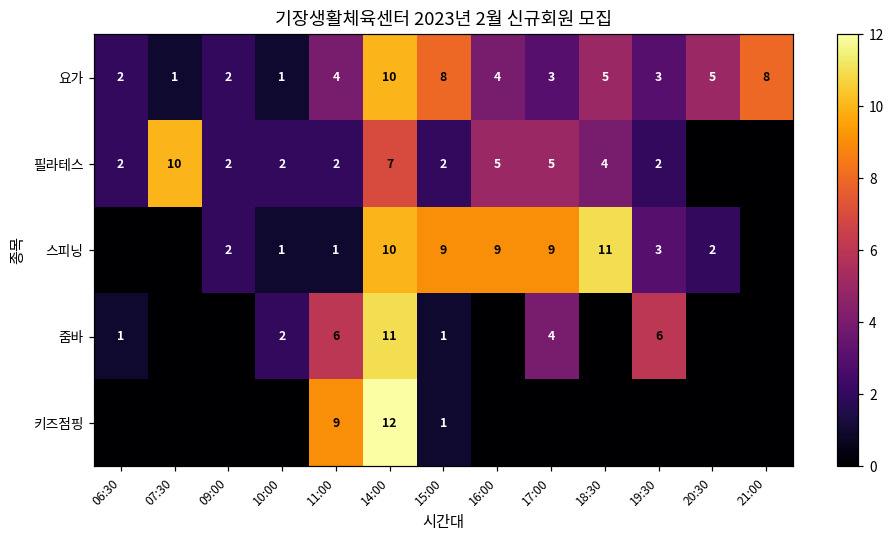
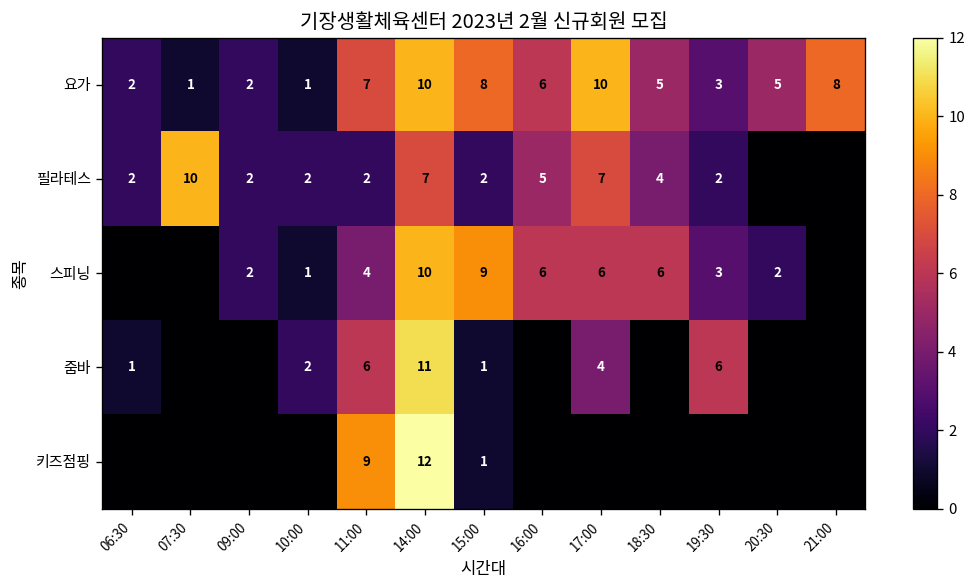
요가, 11:00: 4 -> 7
요가, 16:00: 4 -> 6
요가, 17:00: 3 -> 10
필라테스, 17:00: 5 -> 7
스피닝, 11:00: 1 -> 4
스피닝, 16:00: 9 -> 6
스피닝, 17:00: 9 -> 6
스피닝, 18:30: 11 -> 6
